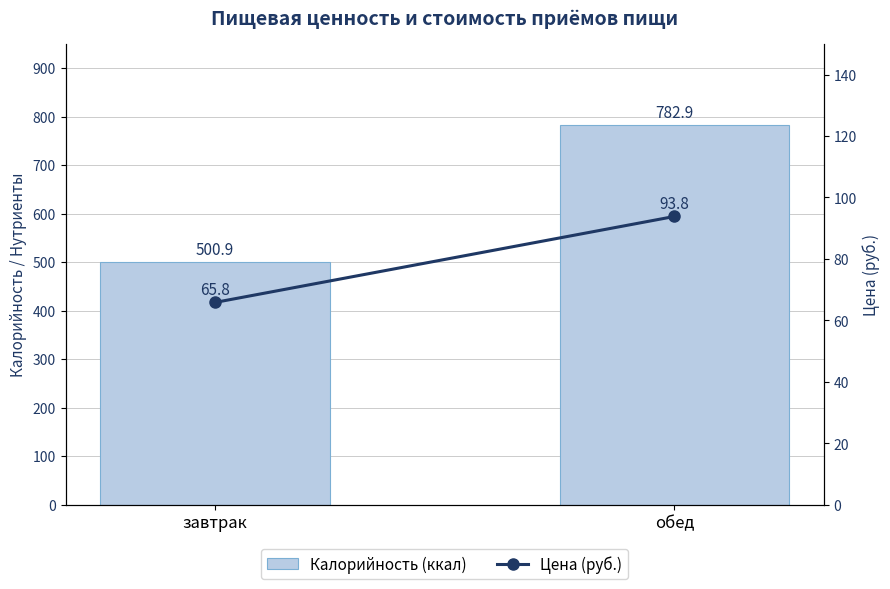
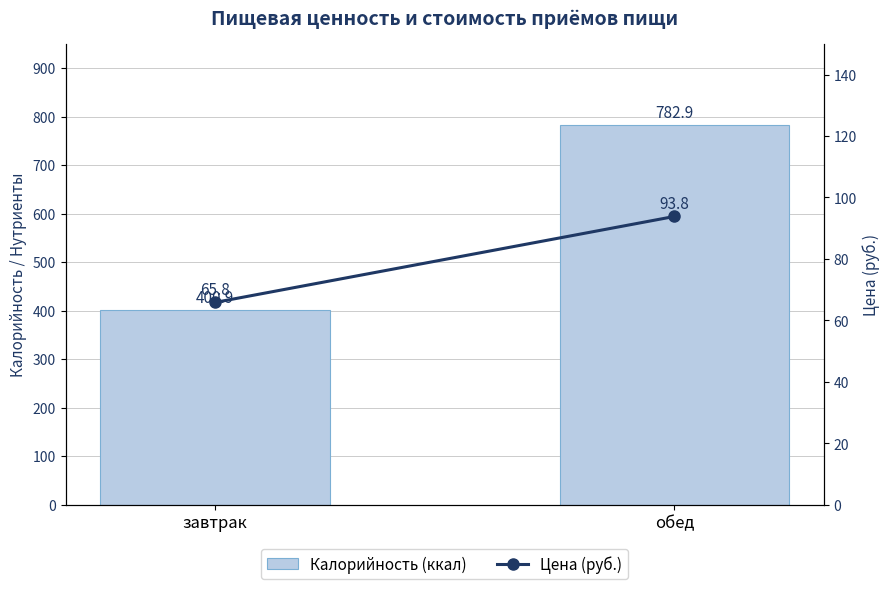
Калорийность (ккал), завтрак: 500.9 -> 400.9
